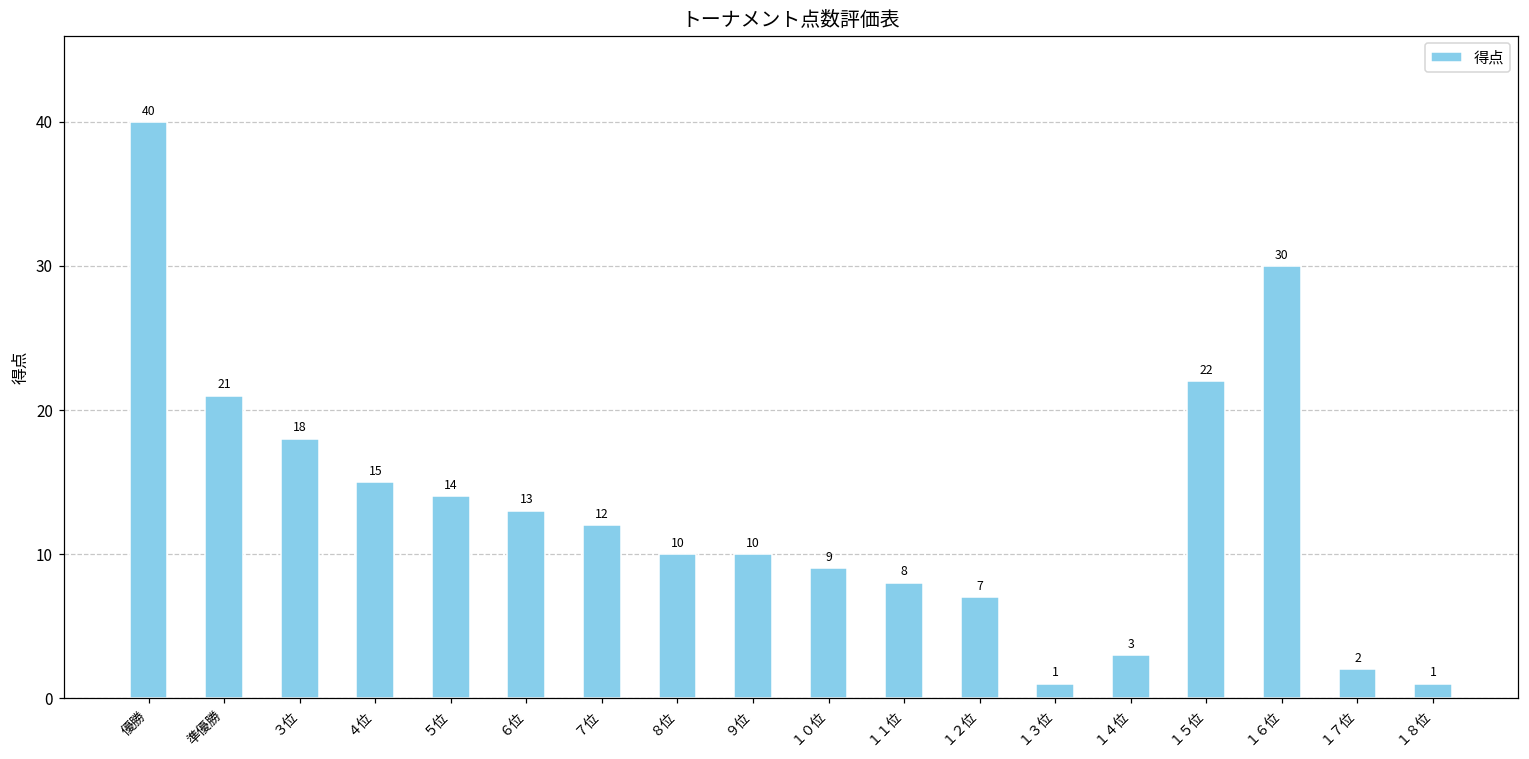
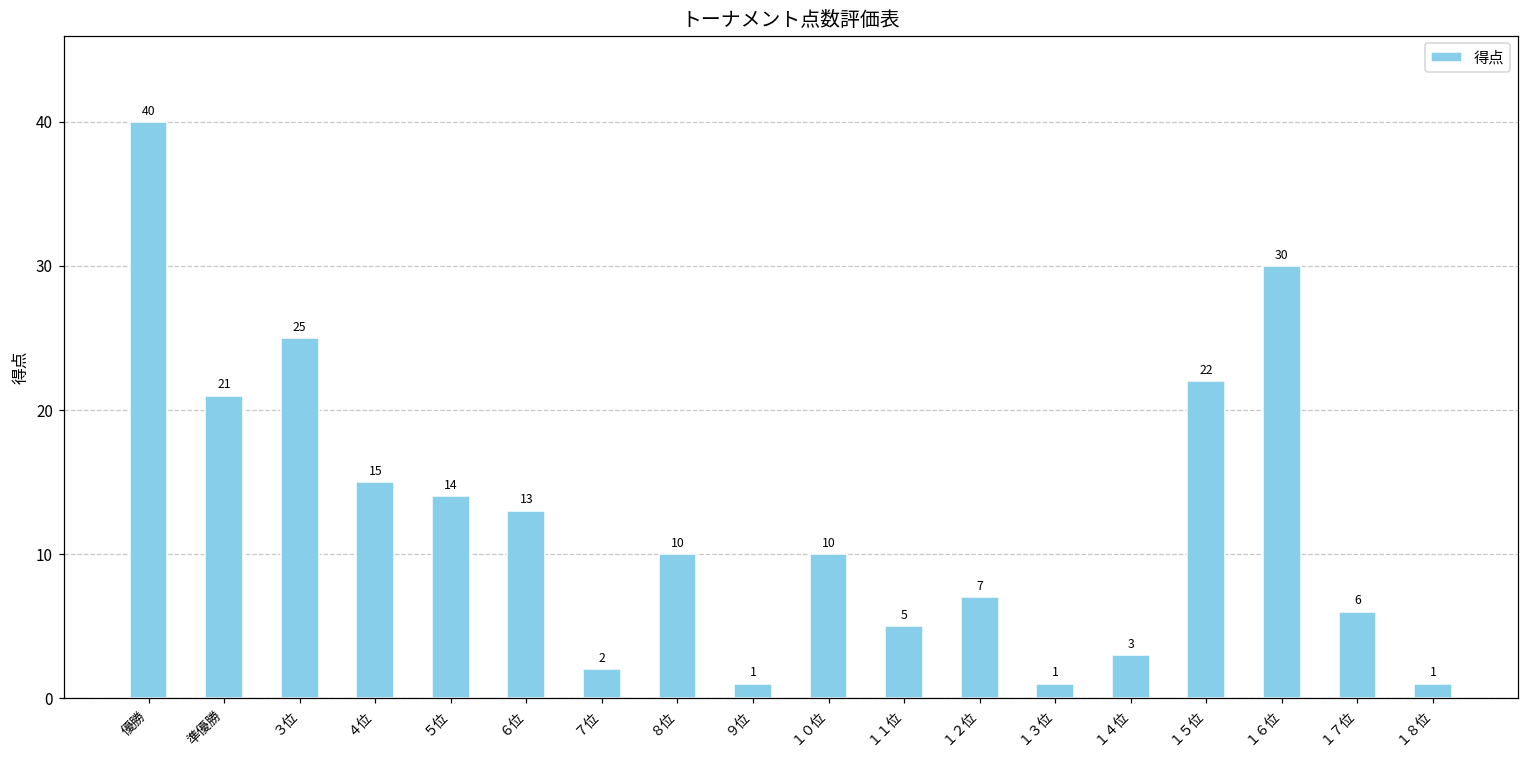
３位: 18 -> 25
７位: 12 -> 2
９位: 10 -> 1
１０位: 9 -> 10
１１位: 8 -> 5
１７位: 2 -> 6
